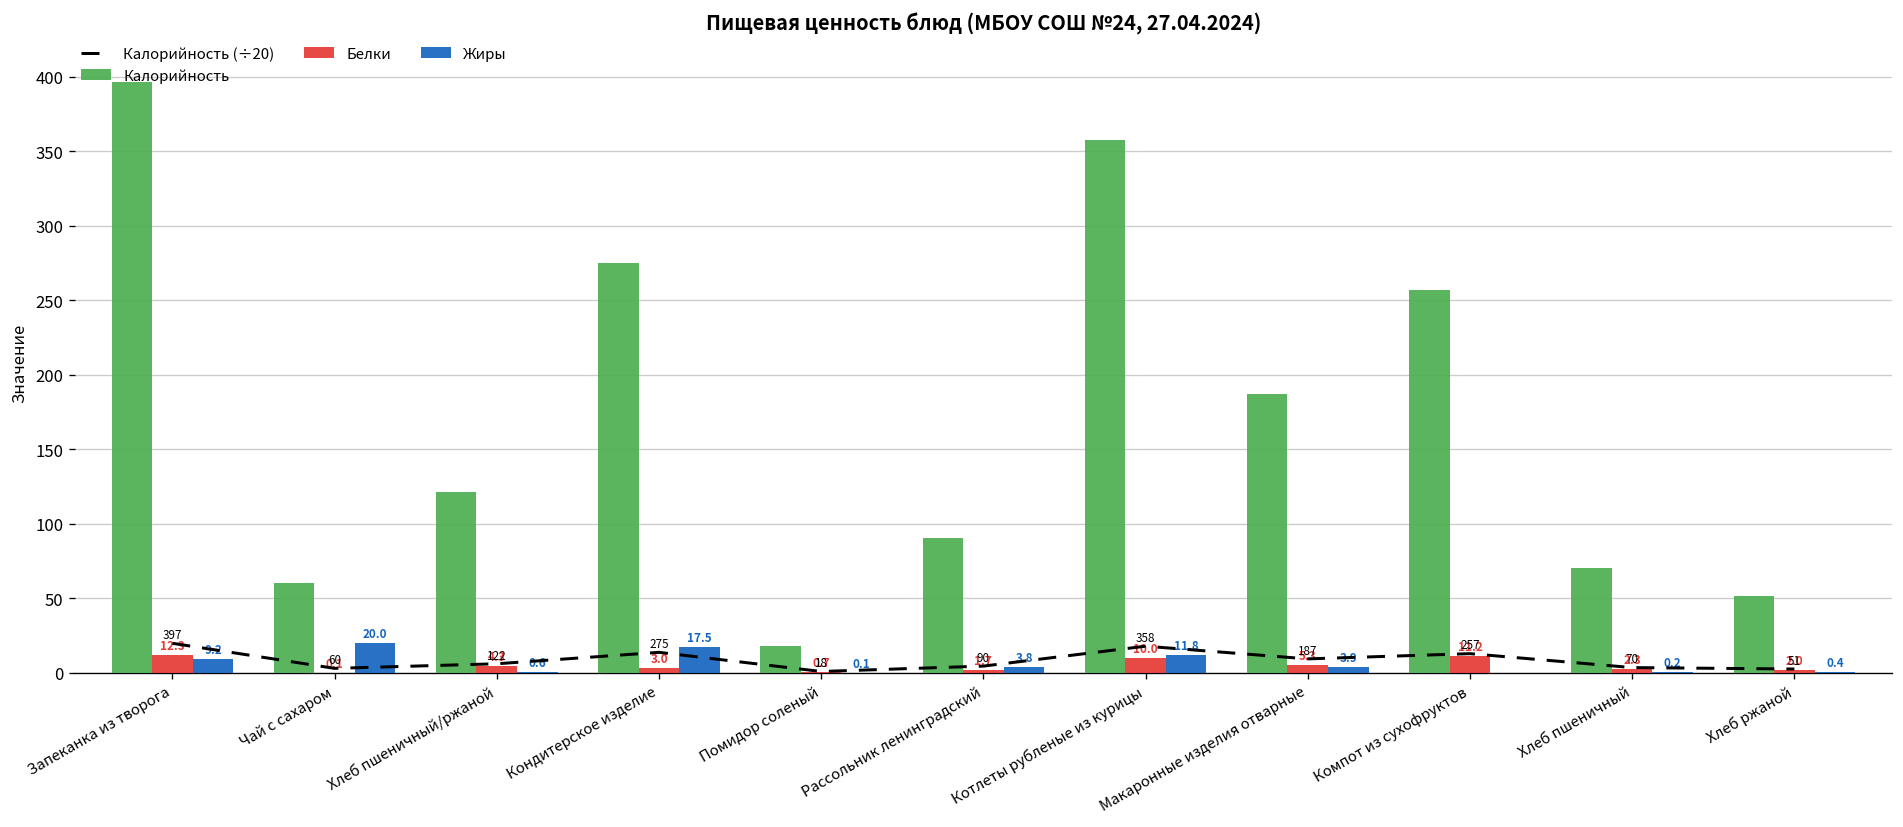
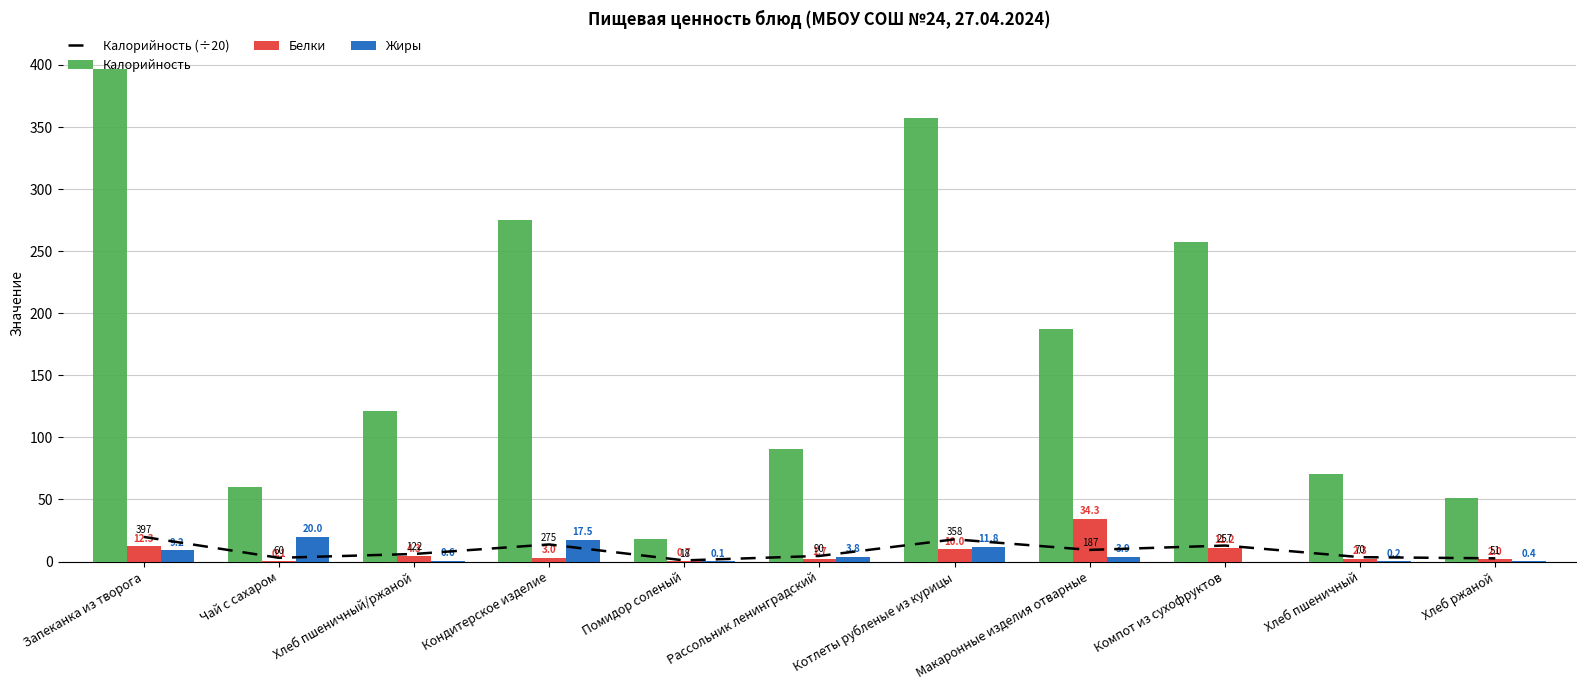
Белки, Макаронные изделия отварные: 5.3 -> 34.3
